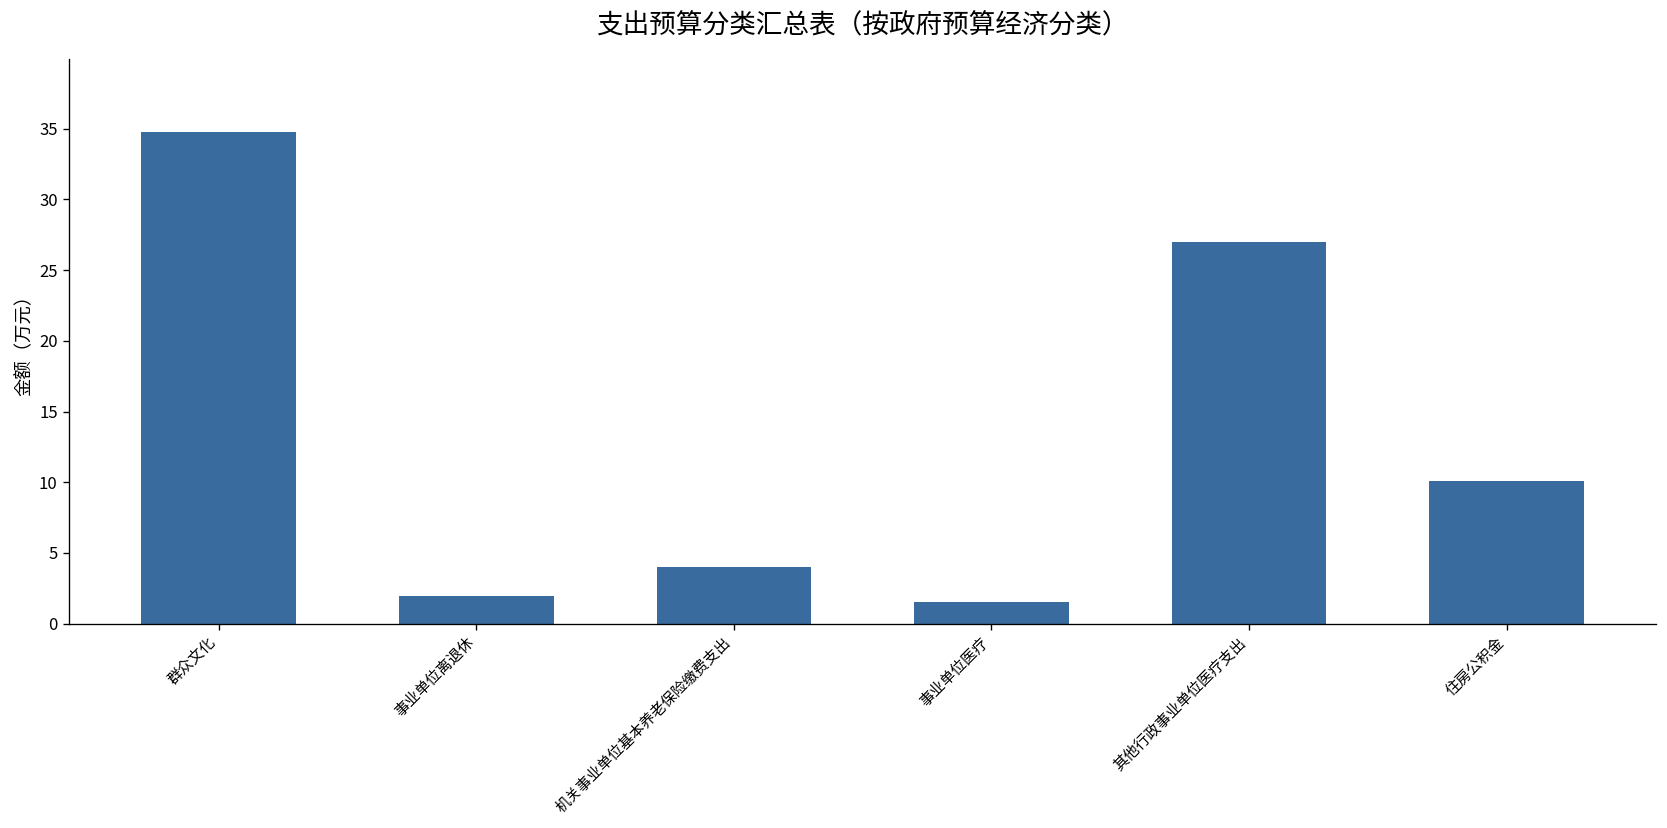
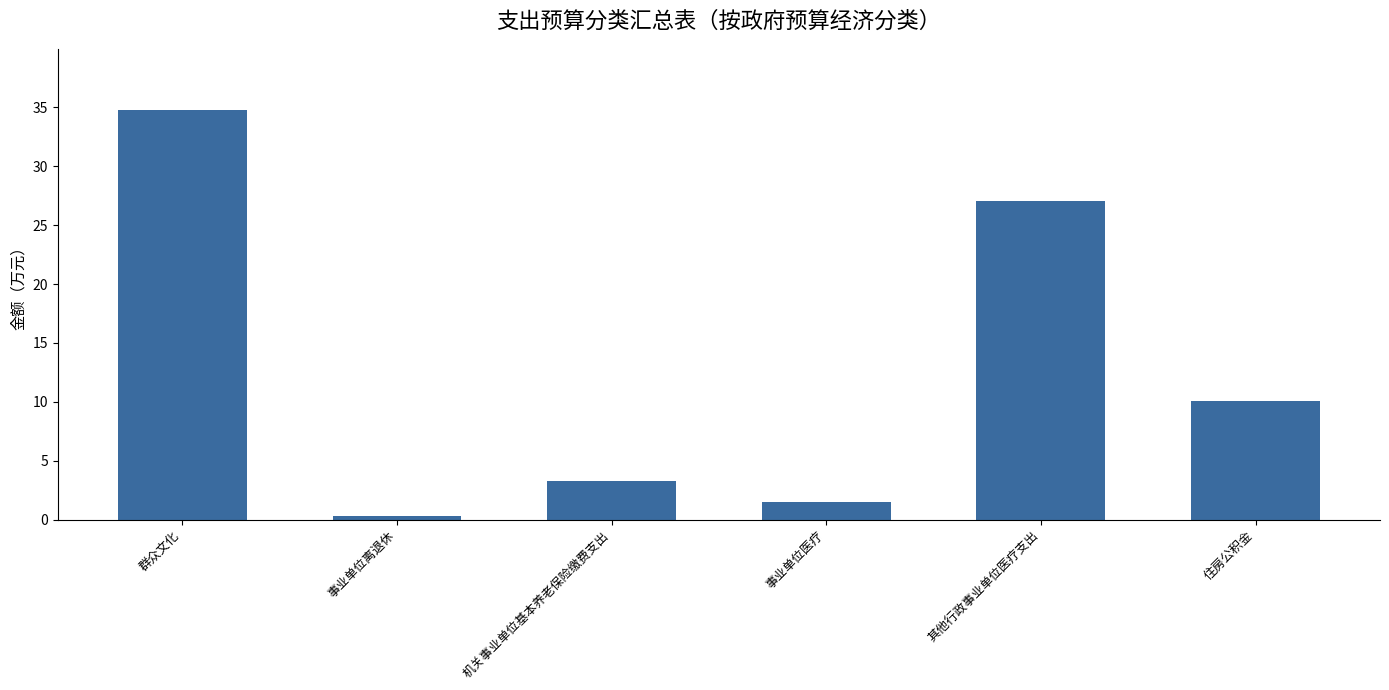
事业单位离退休: 1.9 -> 0.3
机关事业单位基本养老保险缴费支出: 4.0 -> 3.3
